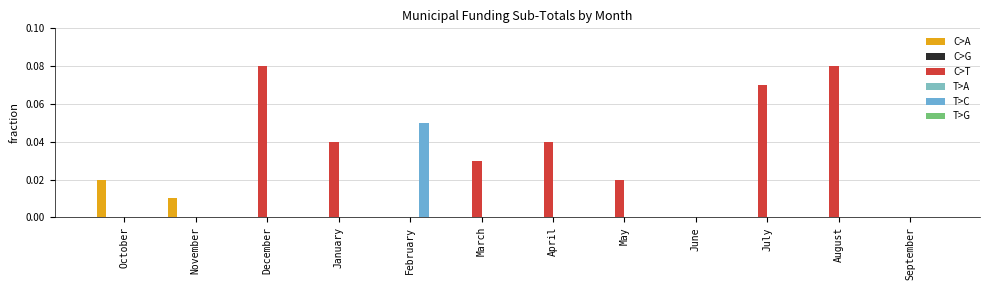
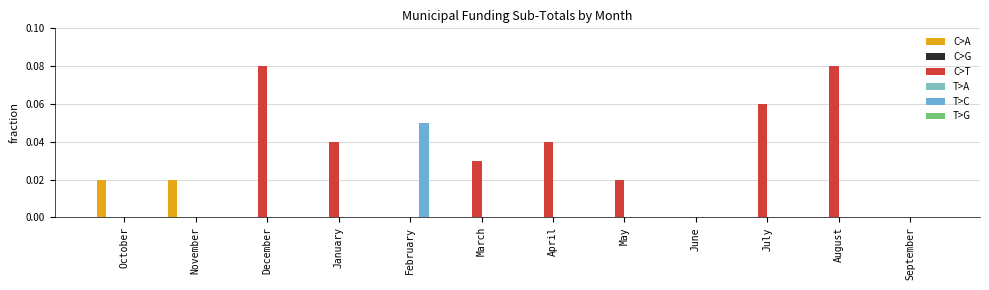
C>A, November: 0.01 -> 0.02
C>T, July: 0.07 -> 0.06
